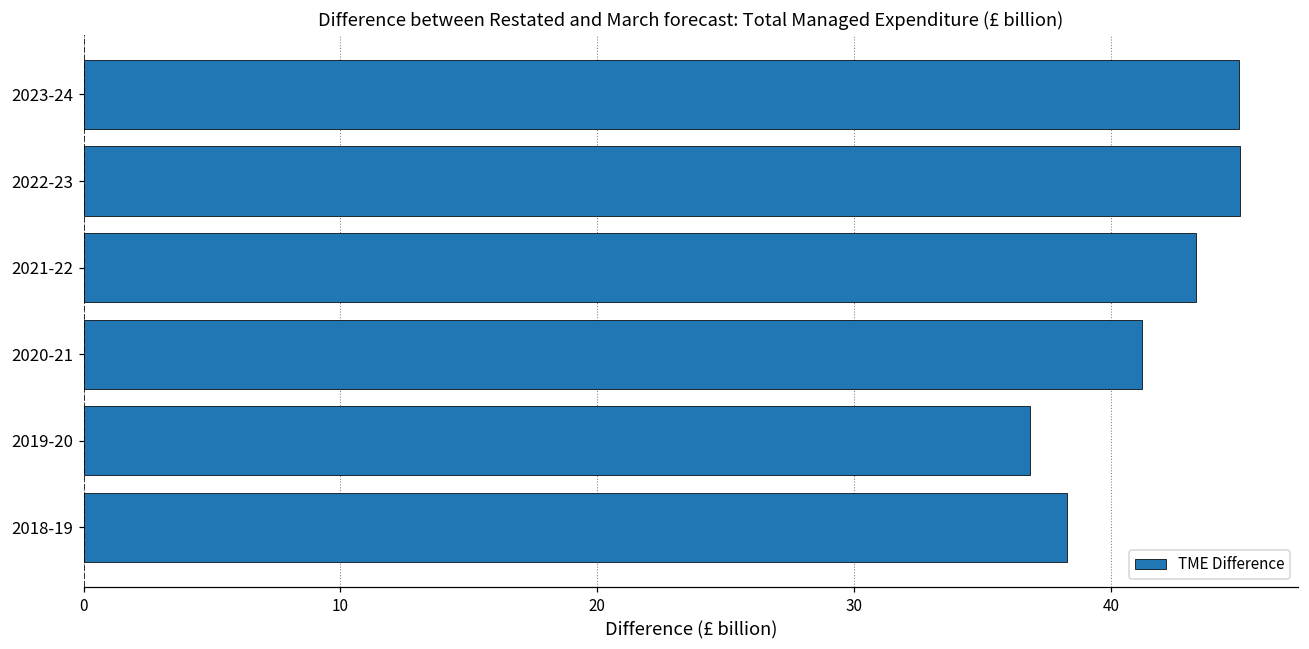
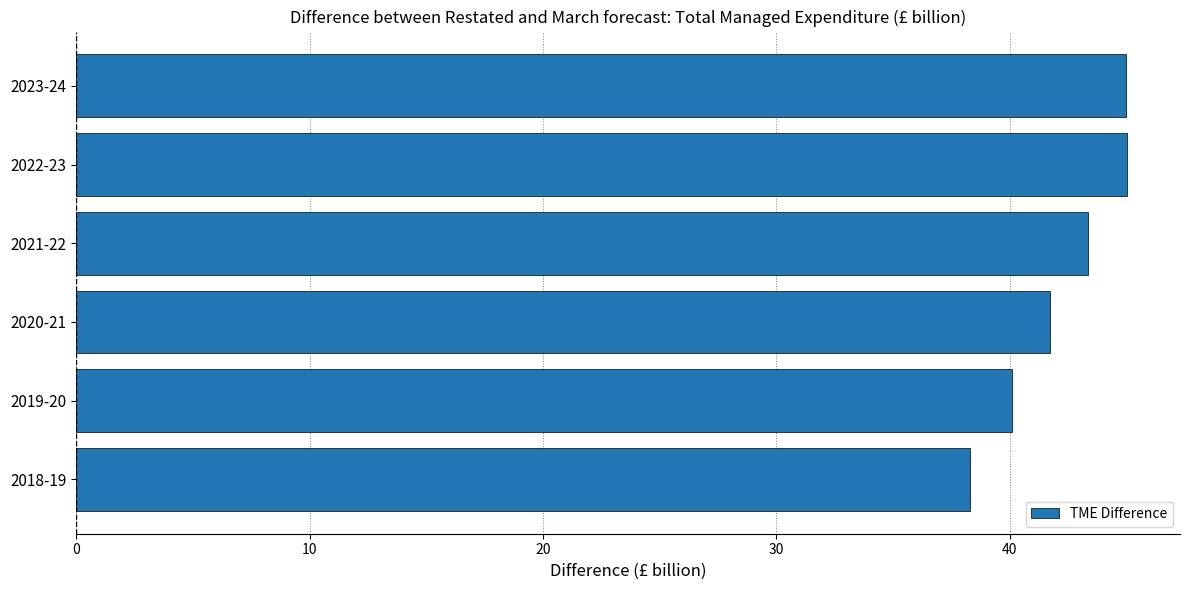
2020-21: 41.2 -> 41.7
2019-20: 36.9 -> 40.1
